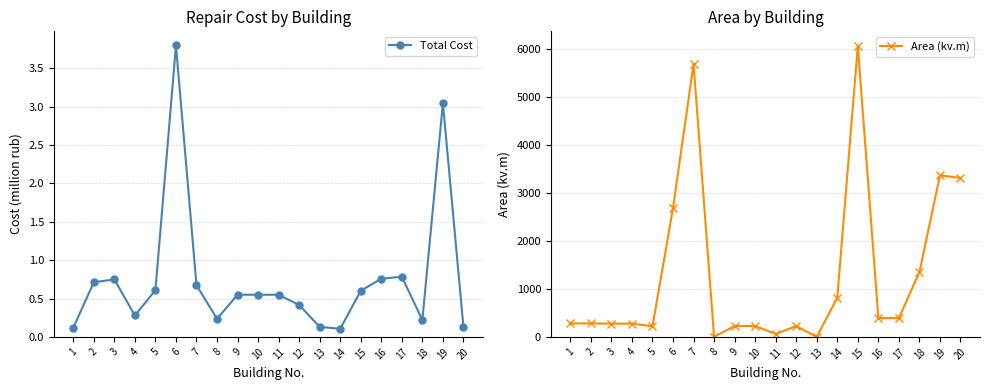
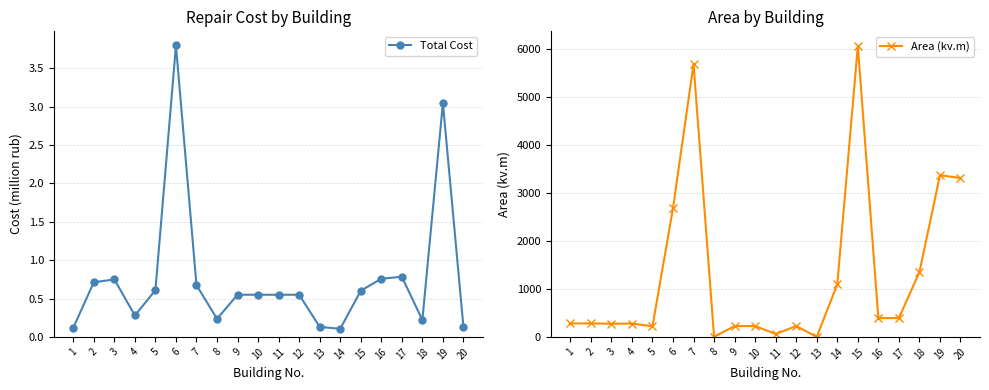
Repair Cost by Building, 12: 0.4 -> 0.5
Area by Building, 14: 800 -> 1100
